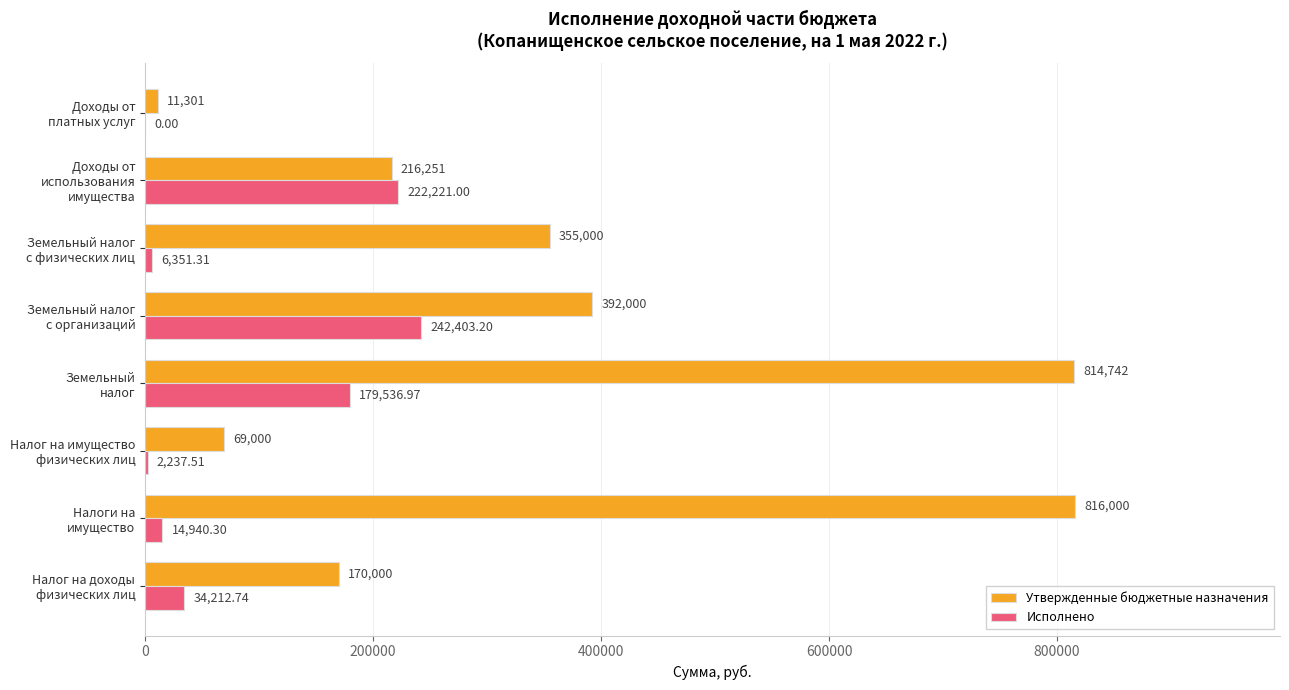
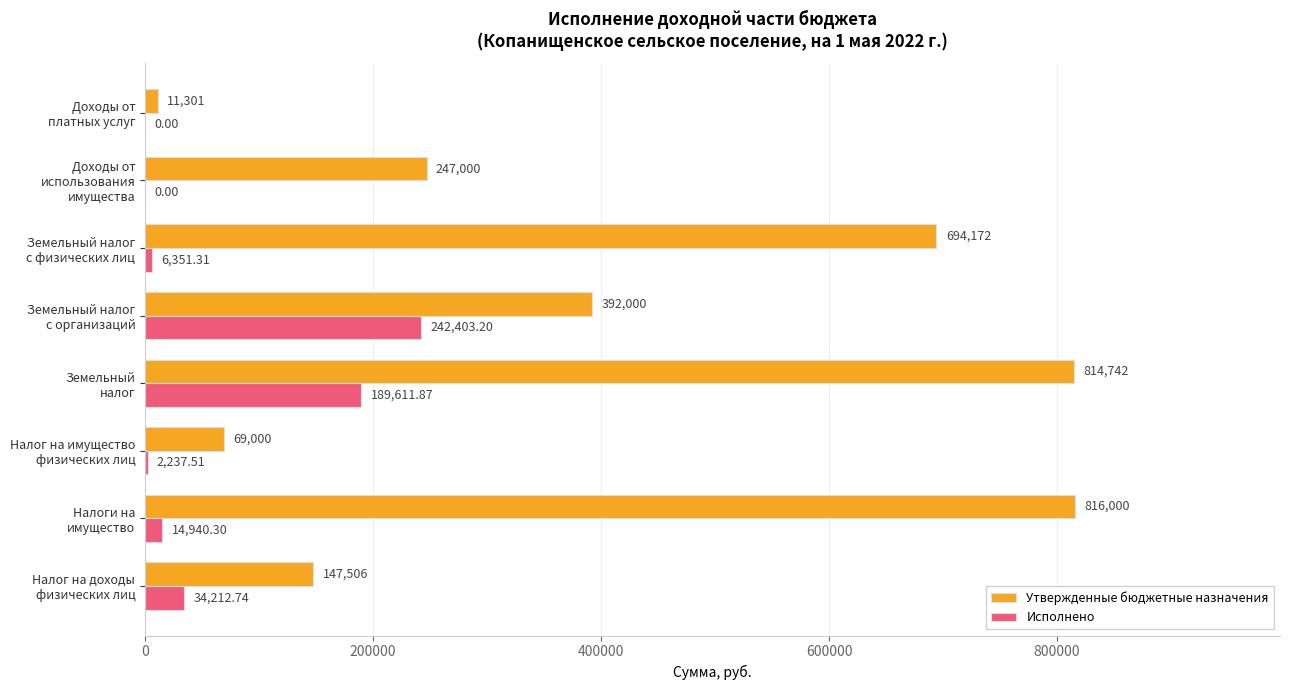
Утвержденные бюджетные назначения, Доходы от использования имущества: 216,251 -> 247,000
Исполнено, Доходы от использования имущества: 222,221.00 -> 0.00
Утвержденные бюджетные назначения, Земельный налог с физических лиц: 355,000 -> 694,172
Исполнено, Земельный налог: 179,536.97 -> 189,611.87
Утвержденные бюджетные назначения, Налог на доходы физических лиц: 170,000 -> 147,506
